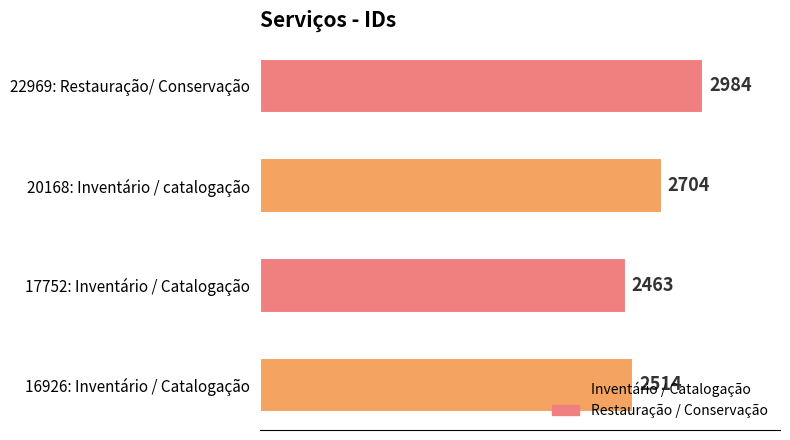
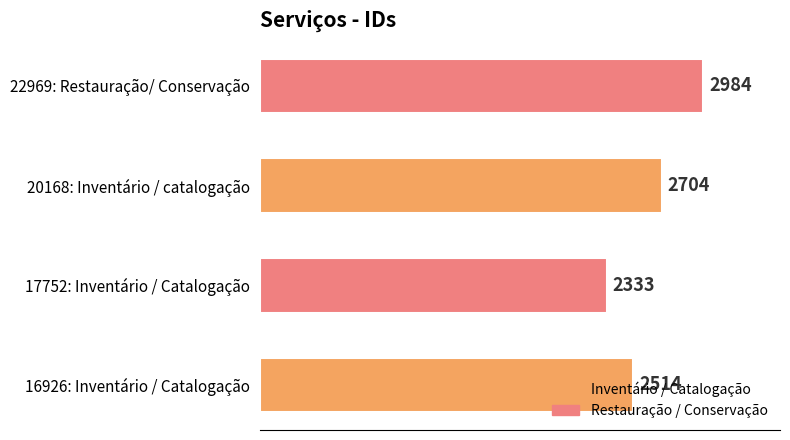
17752: Inventário / Catalogação: 2463 -> 2333
